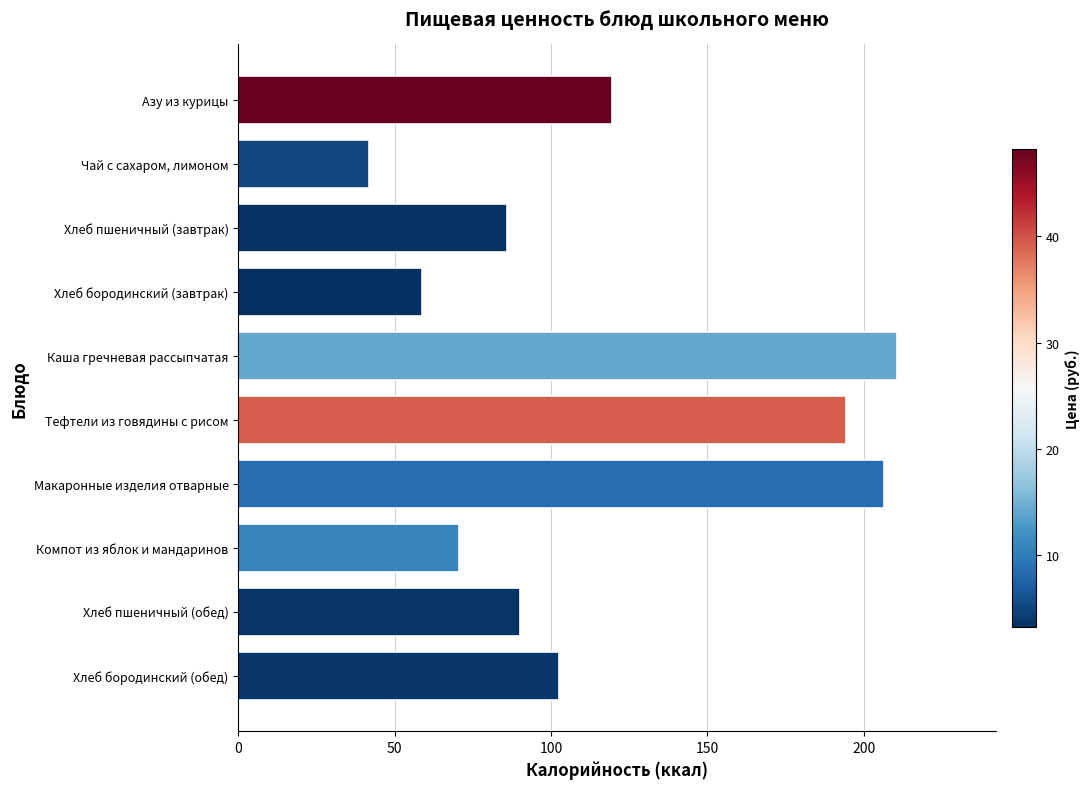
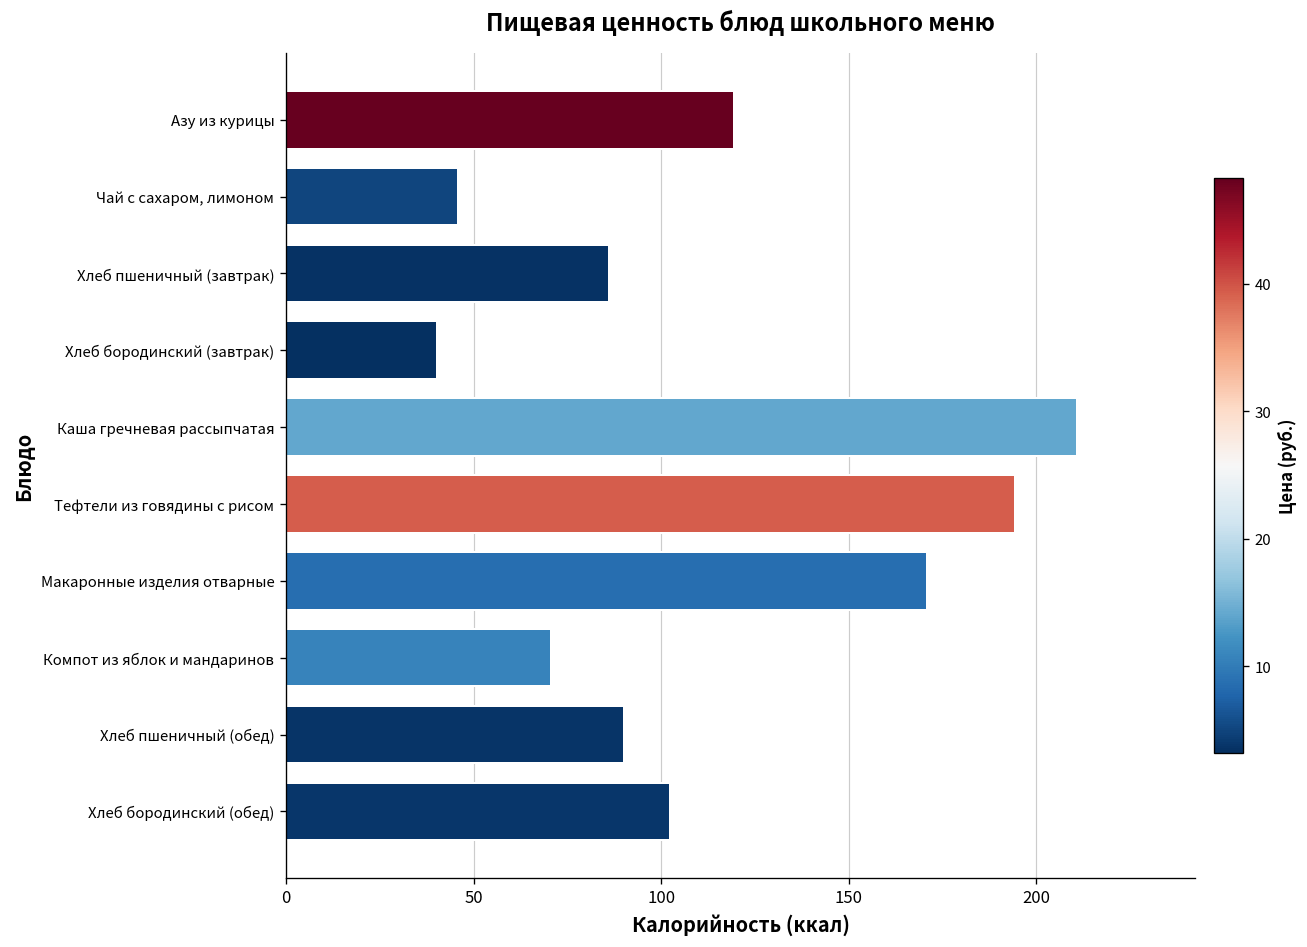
Чай с сахаром, лимоном: 42 -> 46
Хлеб бородинский (завтрак): 59 -> 40
Макаронные изделия отварные: 207 -> 171
